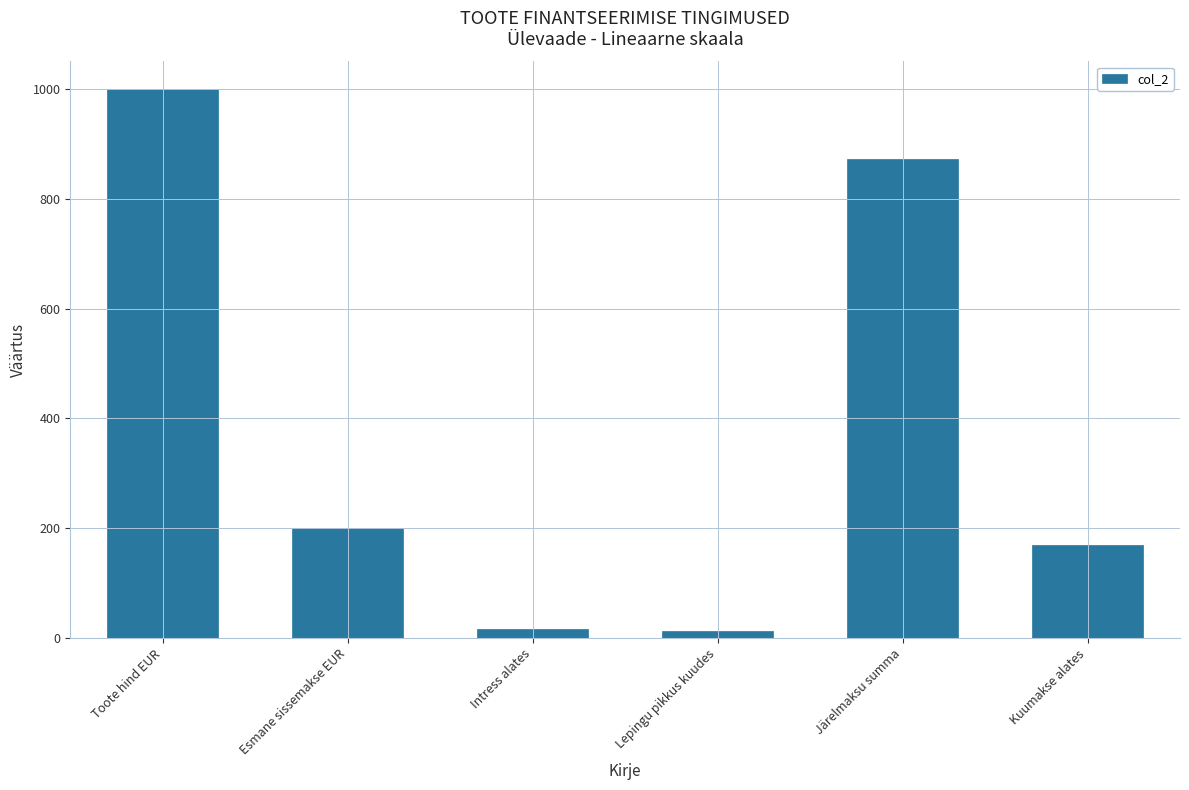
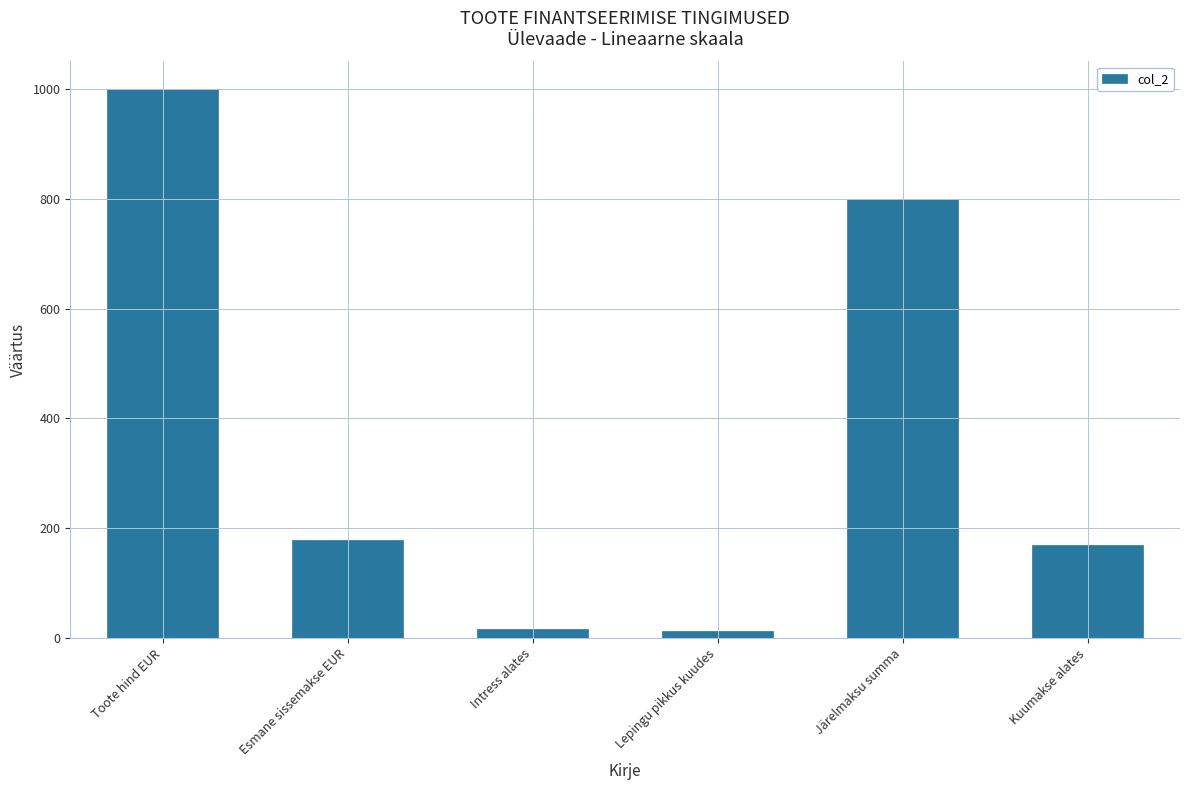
Esmane sissemakse EUR: 200 -> 180
Järelmaksu summa: 870 -> 800
